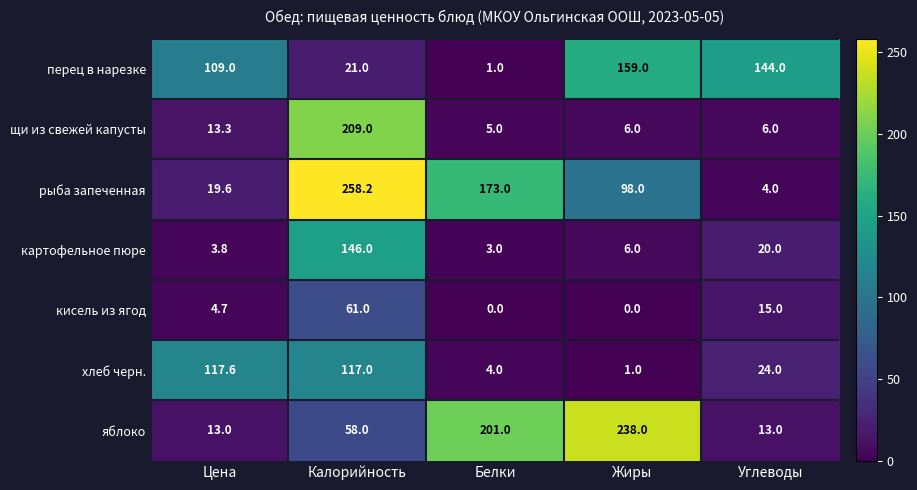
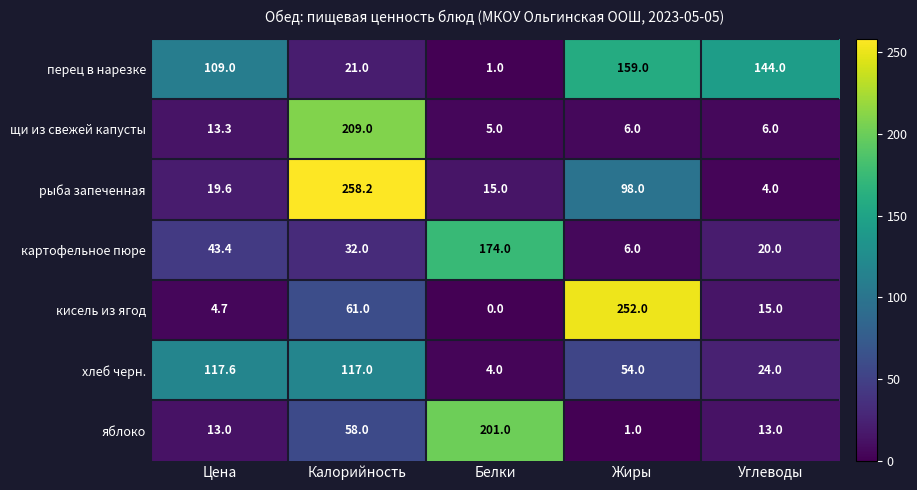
рыба запеченная, Белки: 173.0 -> 15.0
картофельное пюре, Цена: 3.8 -> 43.4
картофельное пюре, Калорийность: 146.0 -> 32.0
картофельное пюре, Белки: 3.0 -> 174.0
кисель из ягод, Жиры: 0.0 -> 252.0
хлеб черн., Жиры: 1.0 -> 54.0
яблоко, Жиры: 238.0 -> 1.0
